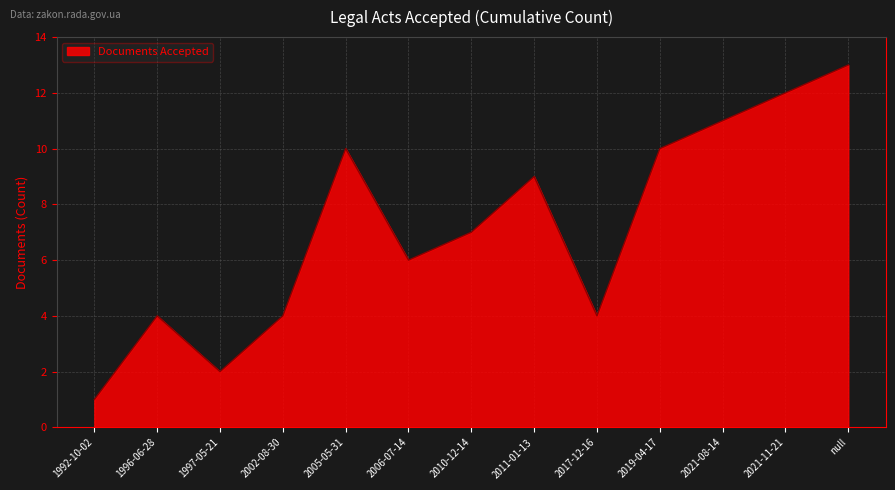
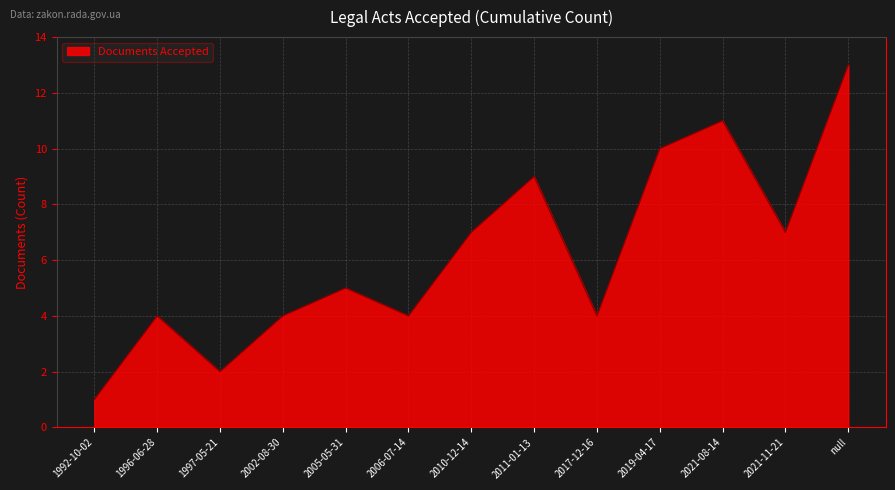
2005-05-31: 10 -> 5
2006-07-14: 6 -> 4
2021-11-21: 12 -> 7
